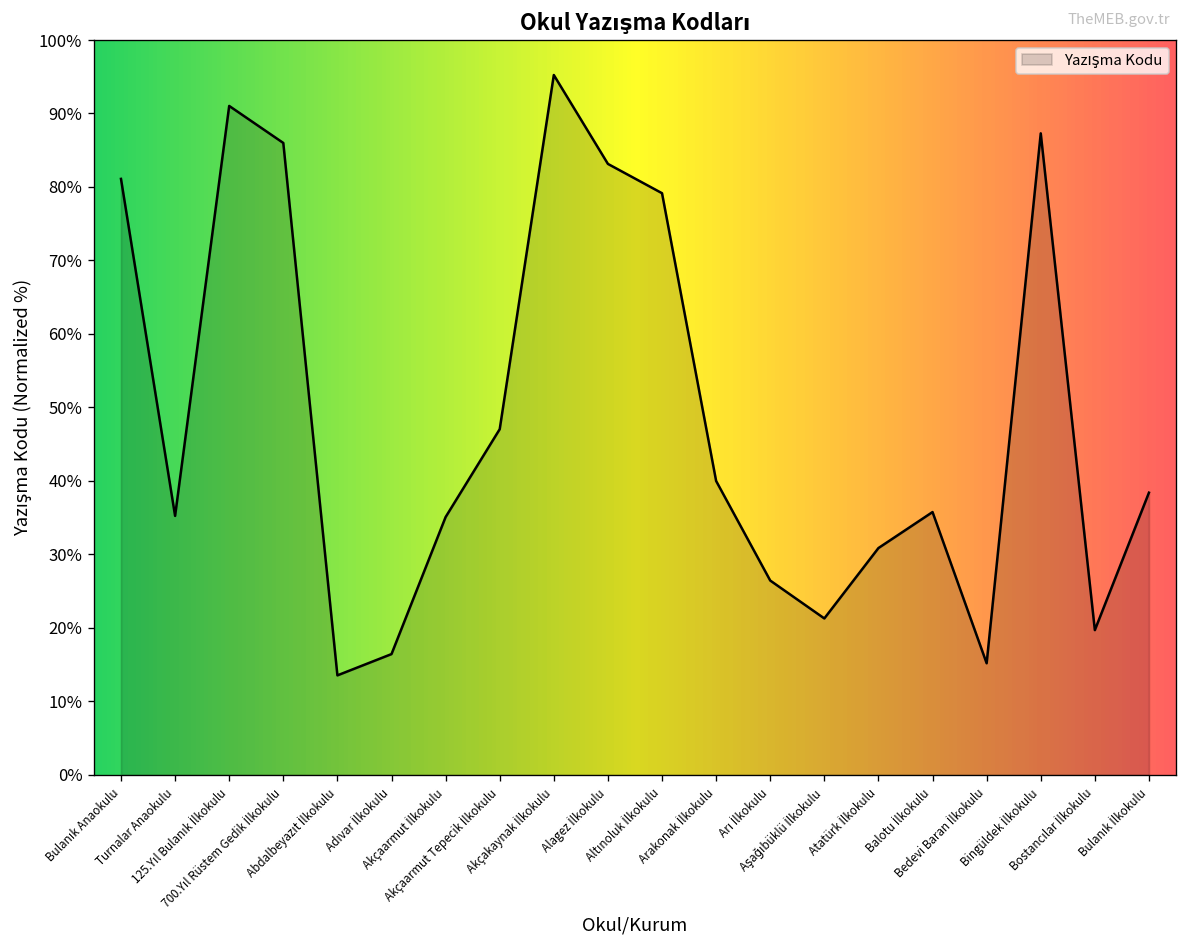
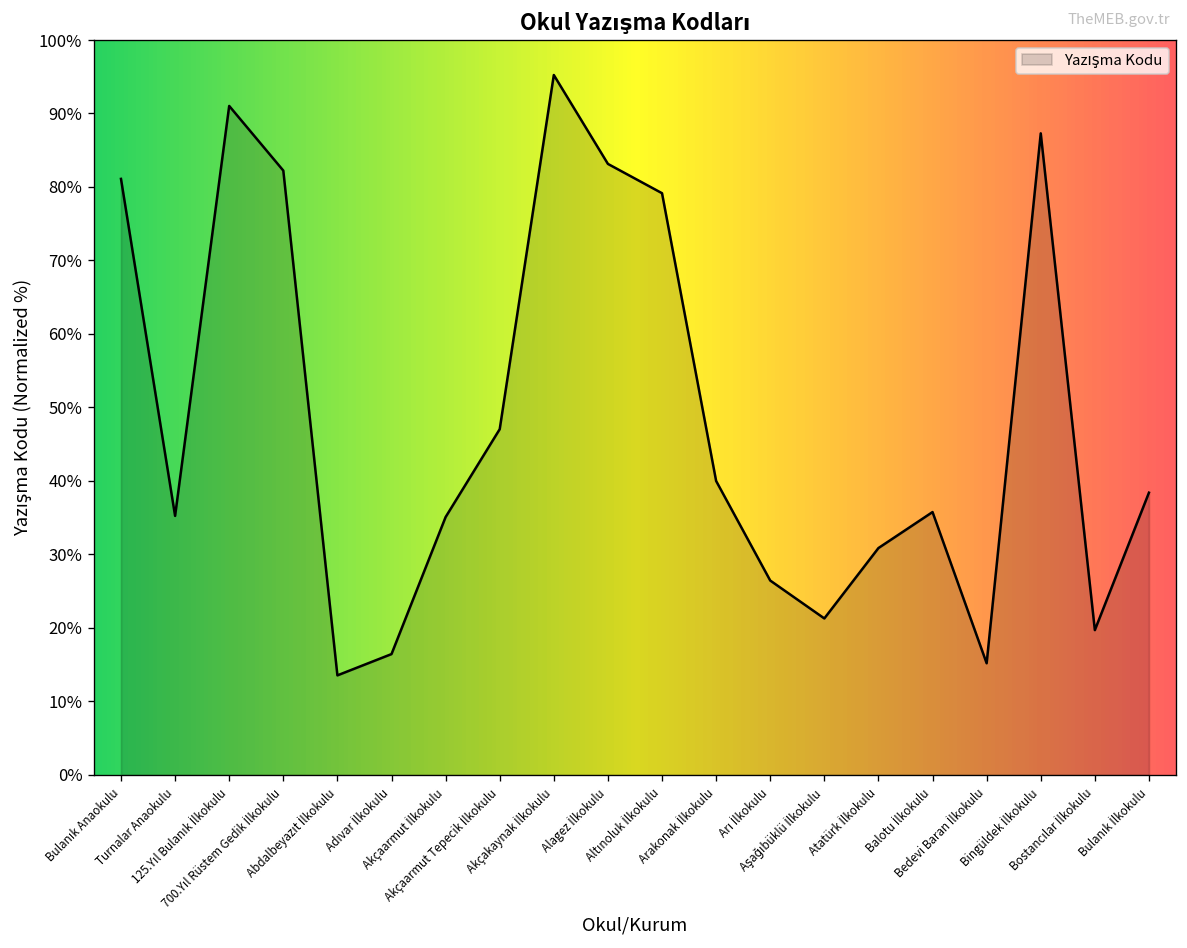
700.Yıl Rüstem Gedik İlkokulu: 86% -> 82%
